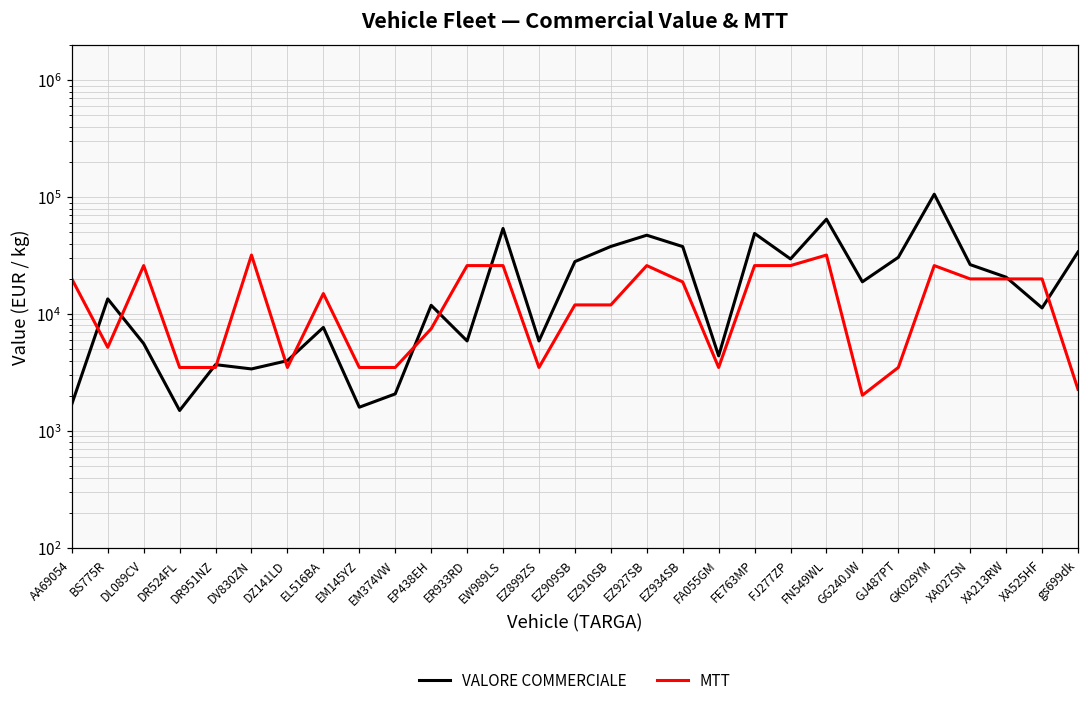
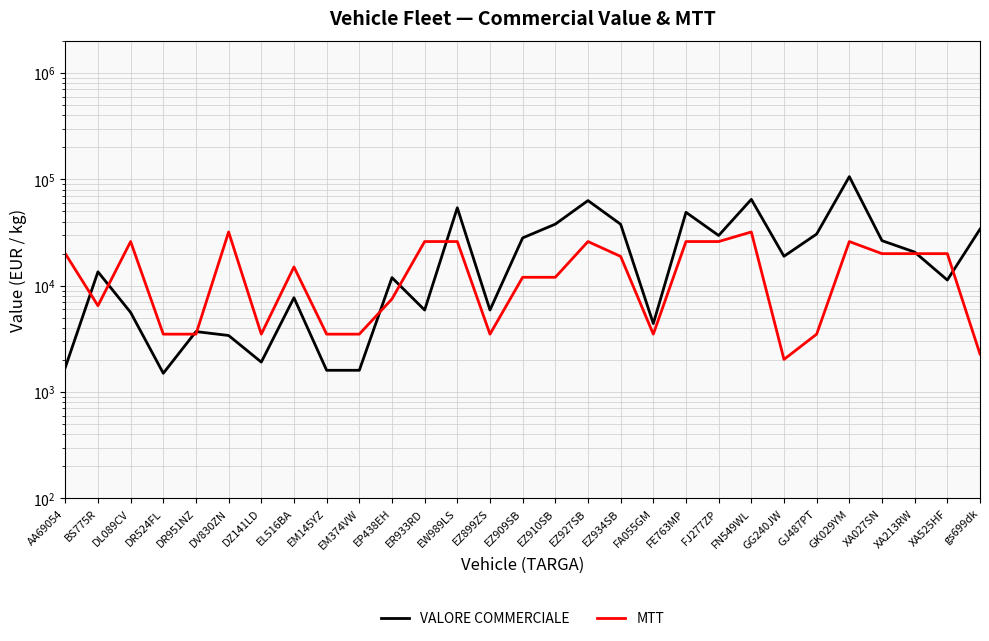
MTT, BS775R: 5000 -> 6000
VALORE COMMERCIALE, DZ141LD: 4000 -> 1900
VALORE COMMERCIALE, EM374VW: 2100 -> 1600
VALORE COMMERCIALE, EZ927SB: 50000 -> 60000
